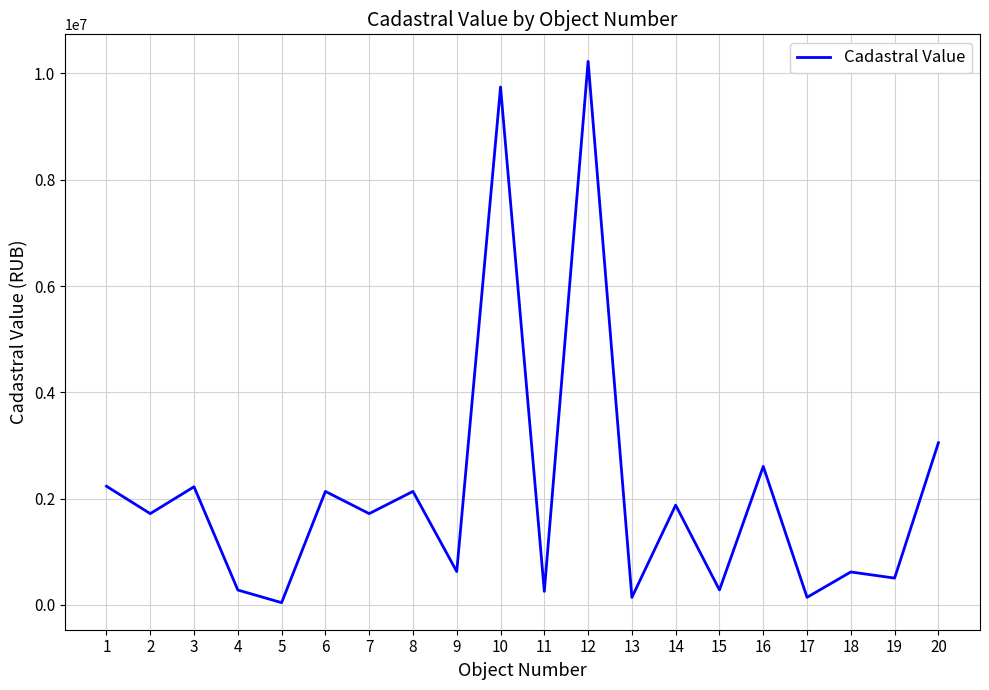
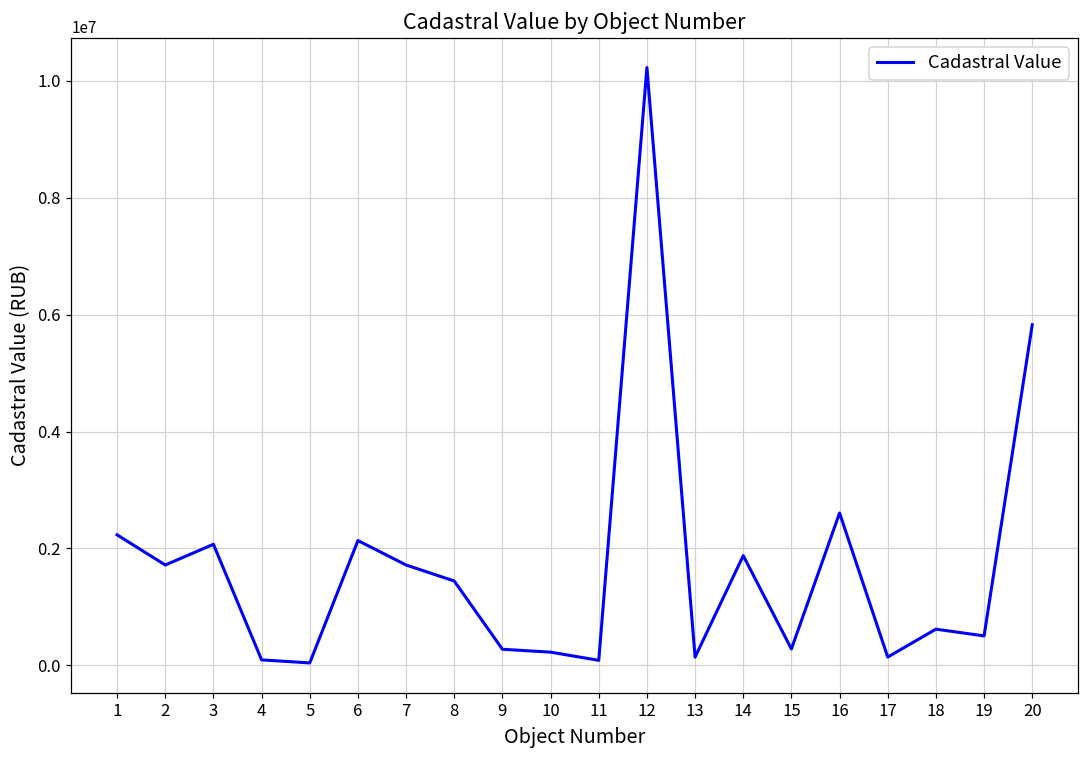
3: 2200000 -> 2100000
4: 300000 -> 100000
8: 2100000 -> 1400000
9: 600000 -> 300000
10: 9700000 -> 200000
11: 300000 -> 100000
20: 3100000 -> 5800000
